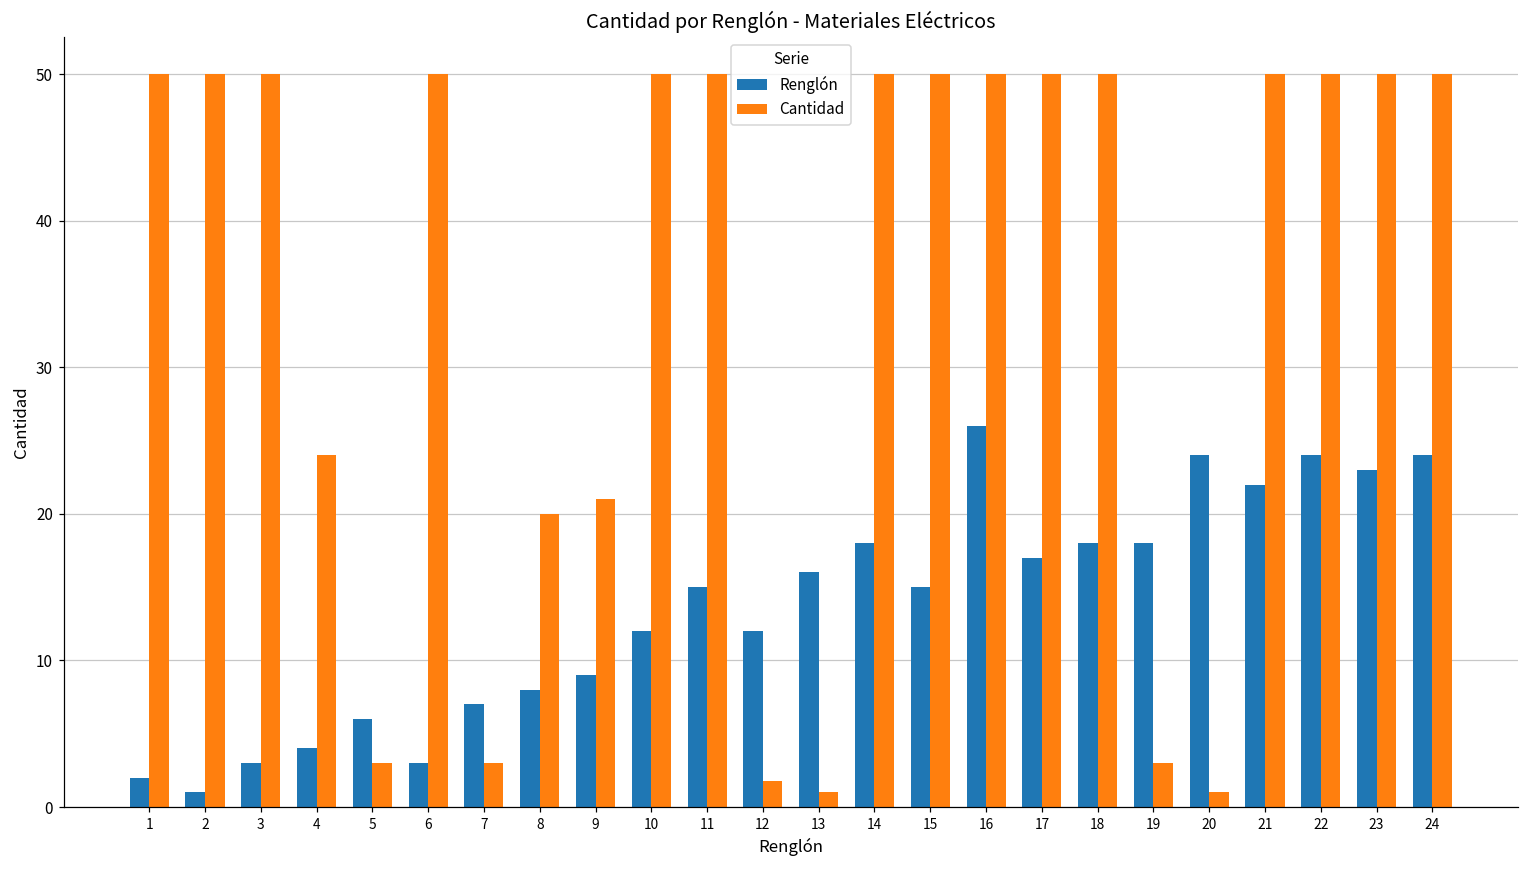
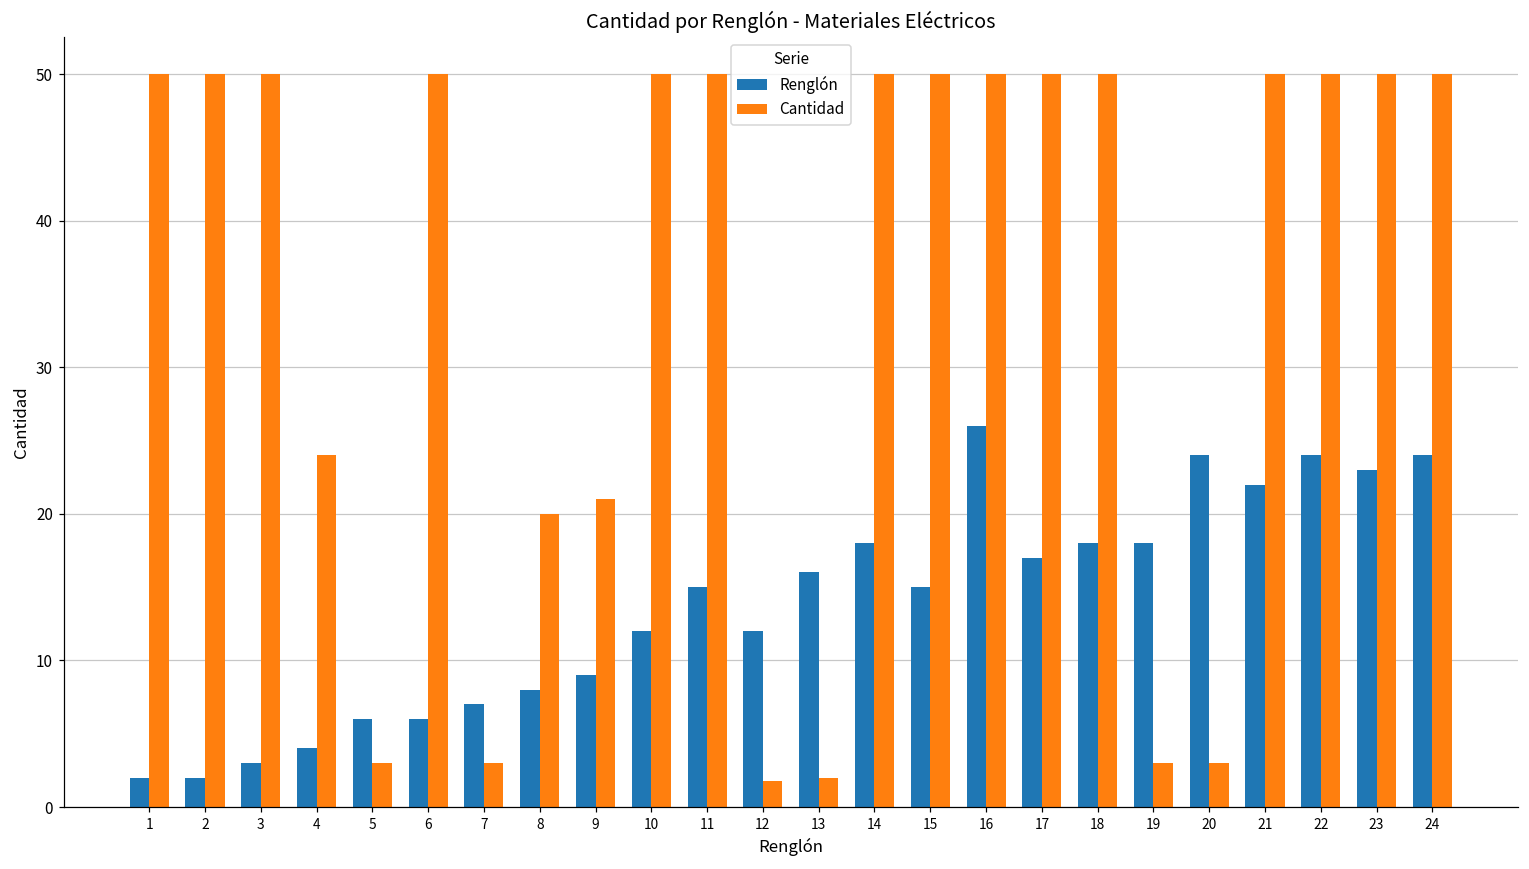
Renglón, 2: 1 -> 2
Renglón, 6: 3 -> 6
Cantidad, 13: 1 -> 2
Cantidad, 20: 1 -> 3
